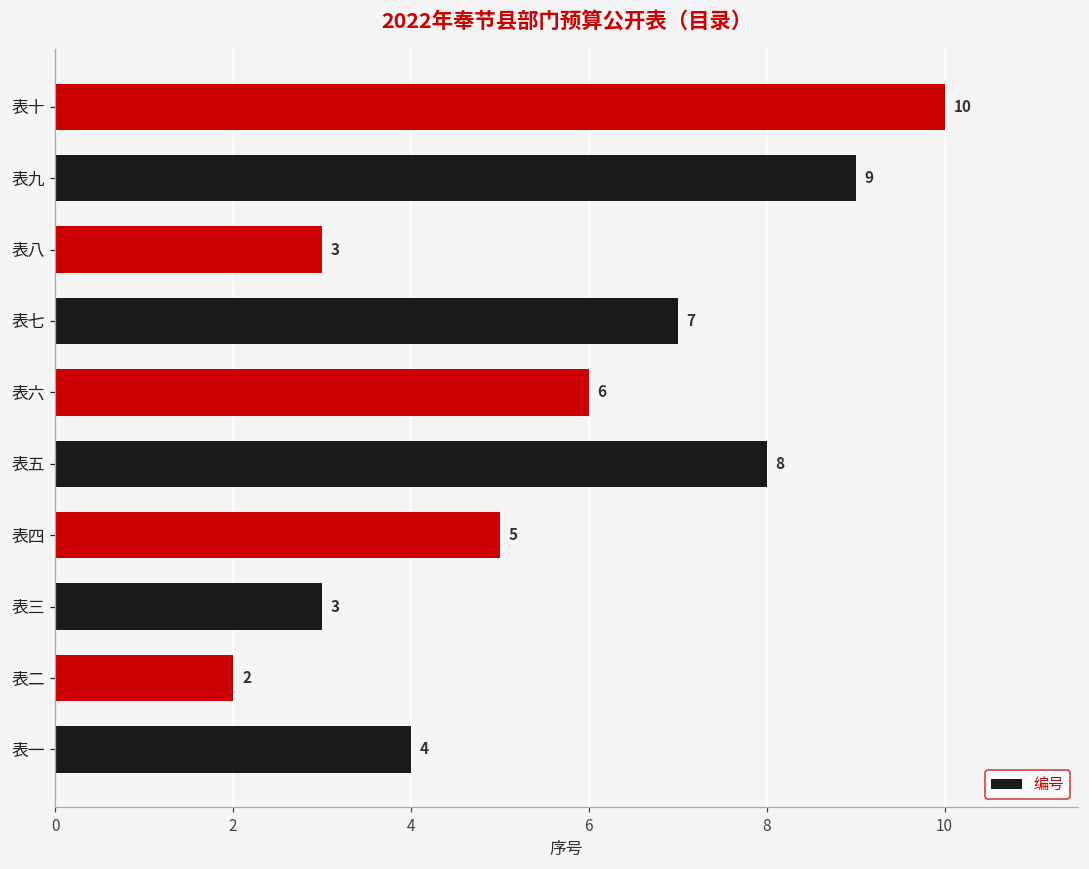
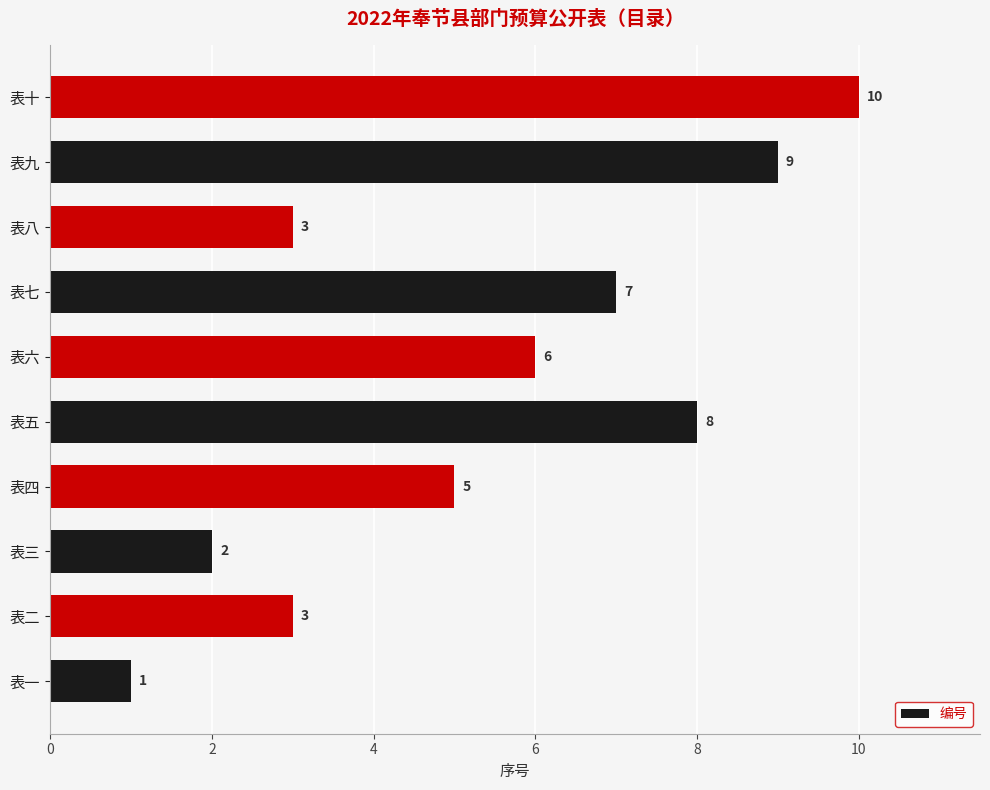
表三: 3 -> 2
表二: 2 -> 3
表一: 4 -> 1
